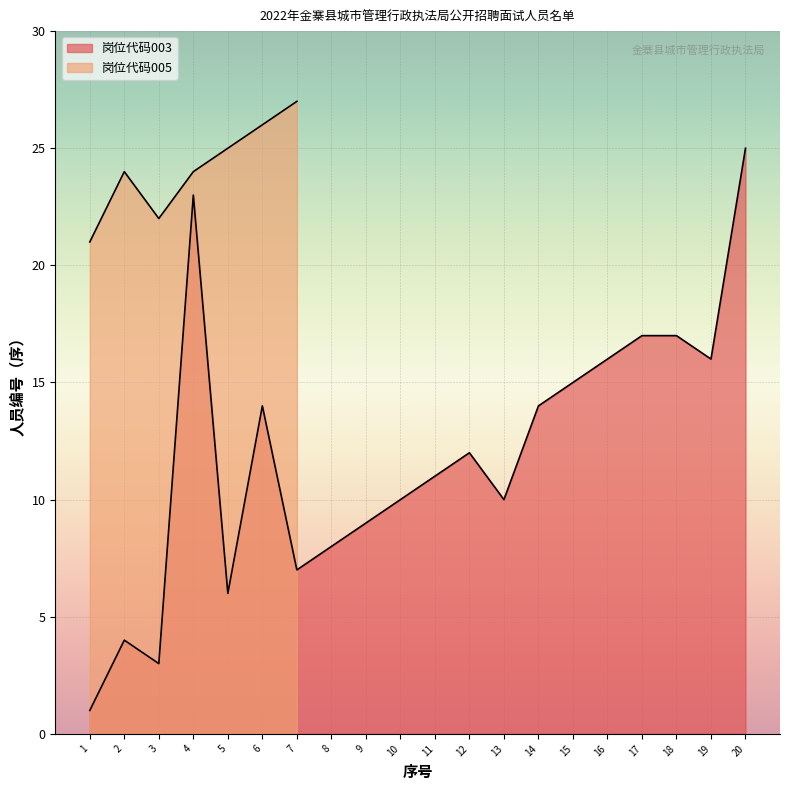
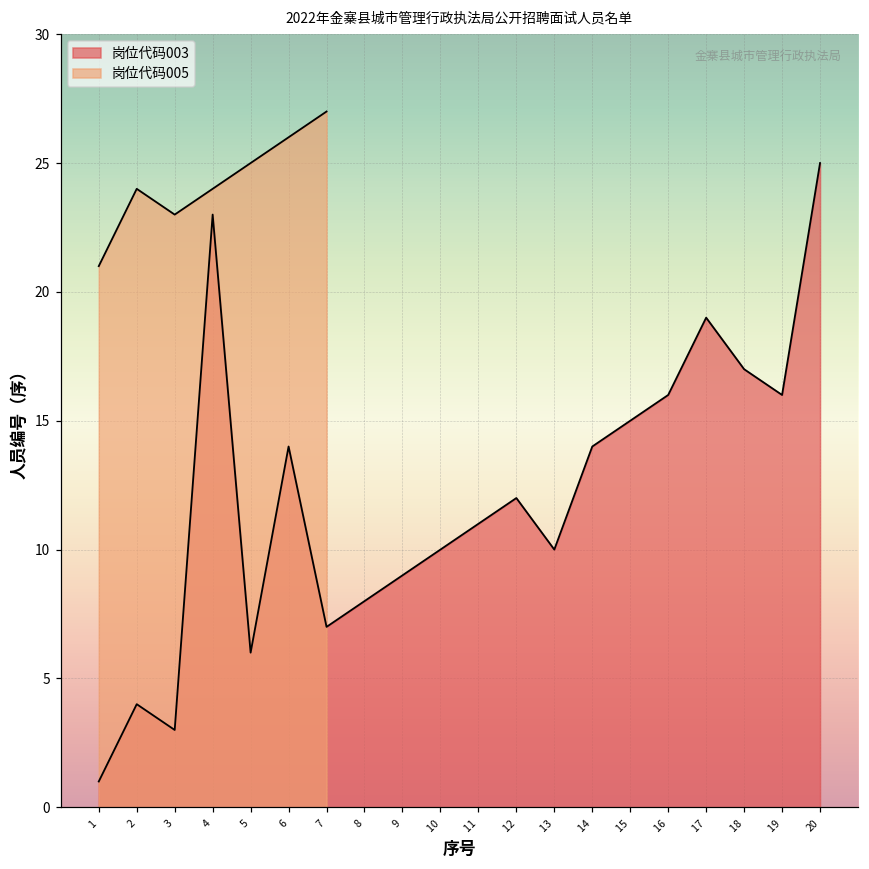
岗位代码005, 3: 22 -> 23
岗位代码003, 17: 17 -> 19
